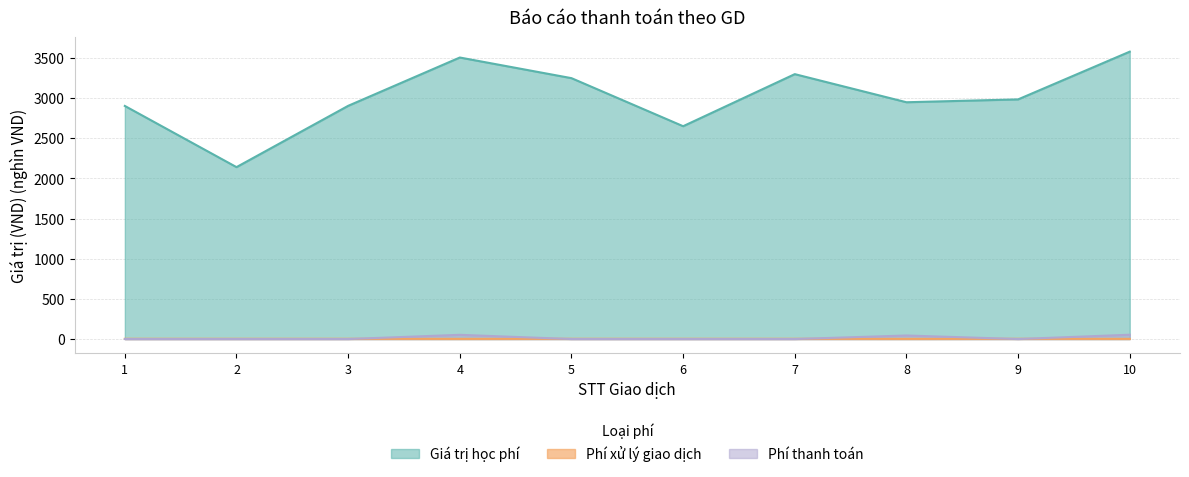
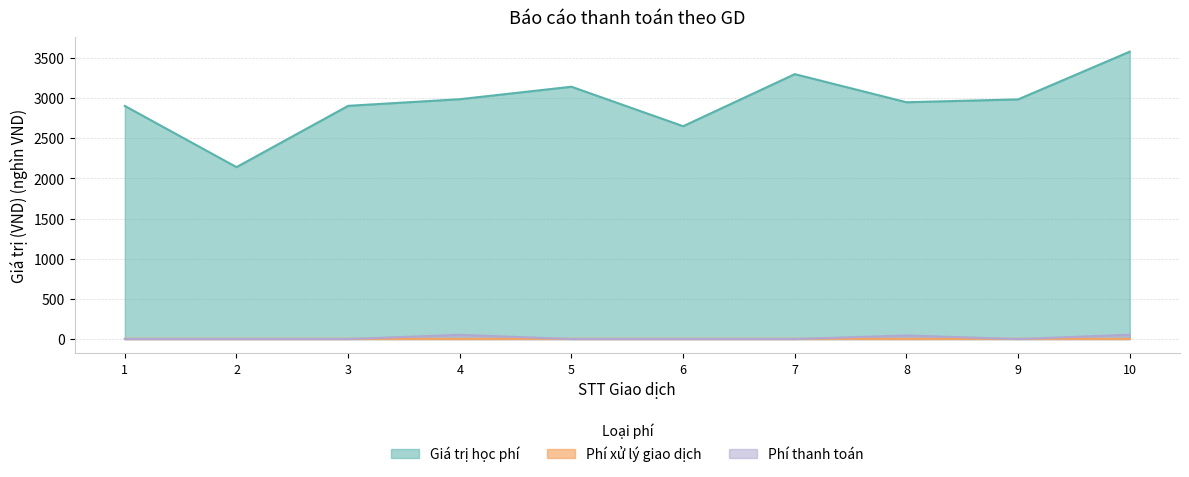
Giá trị học phí, 4: 3500 -> 3000
Giá trị học phí, 5: 3200 -> 3100
